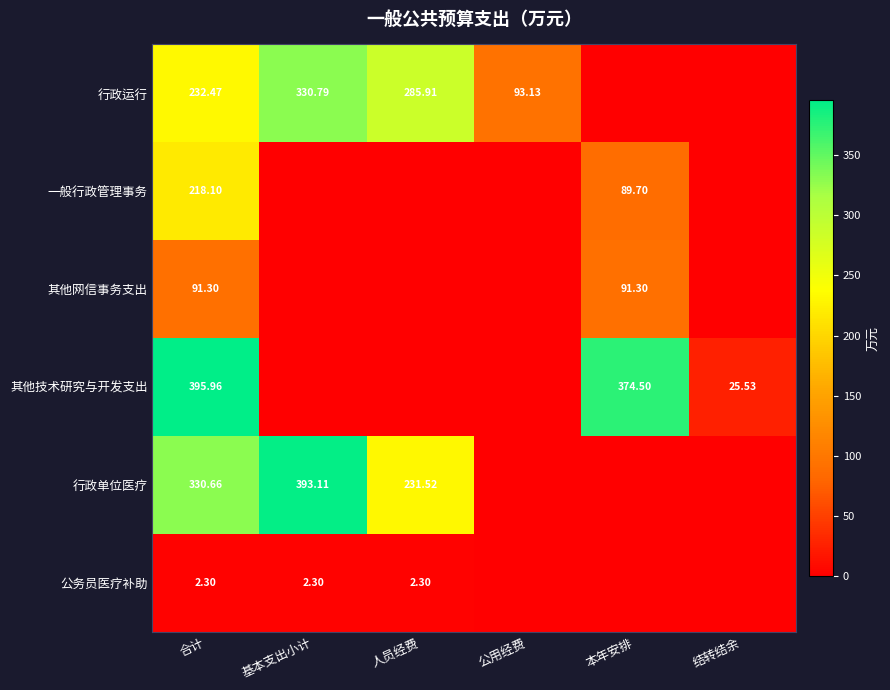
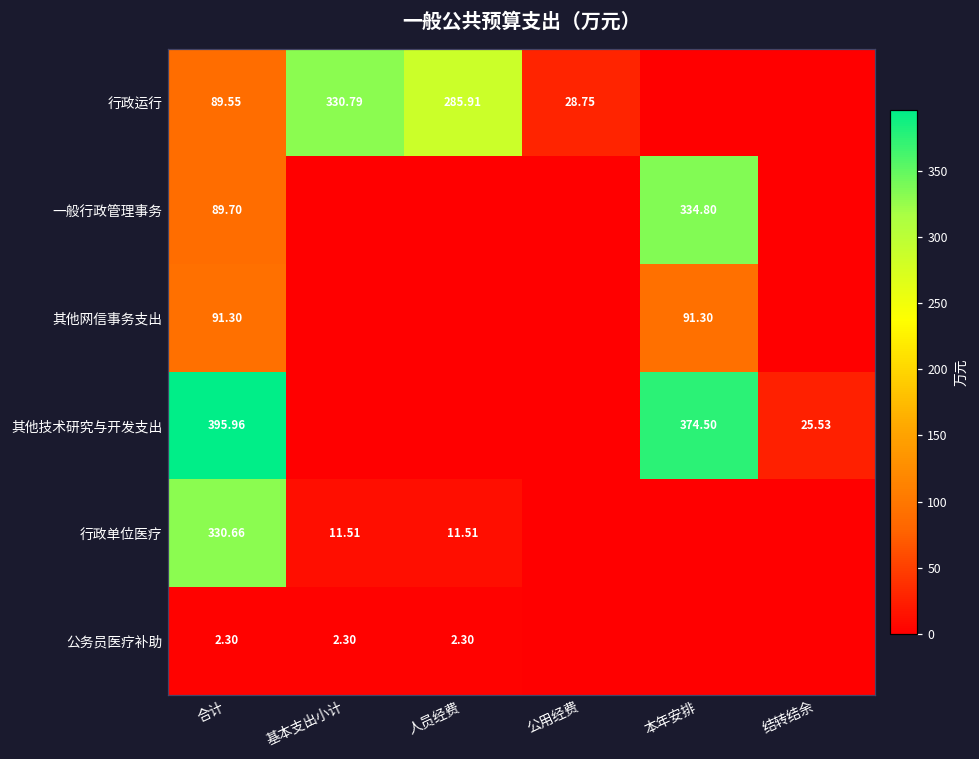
行政运行, 合计: 232.47 -> 89.55
行政运行, 公用经费: 93.13 -> 28.75
一般行政管理事务, 合计: 218.10 -> 89.70
一般行政管理事务, 本年安排: 89.70 -> 334.80
行政单位医疗, 基本支出小计: 393.11 -> 11.51
行政单位医疗, 人员经费: 231.52 -> 11.51
